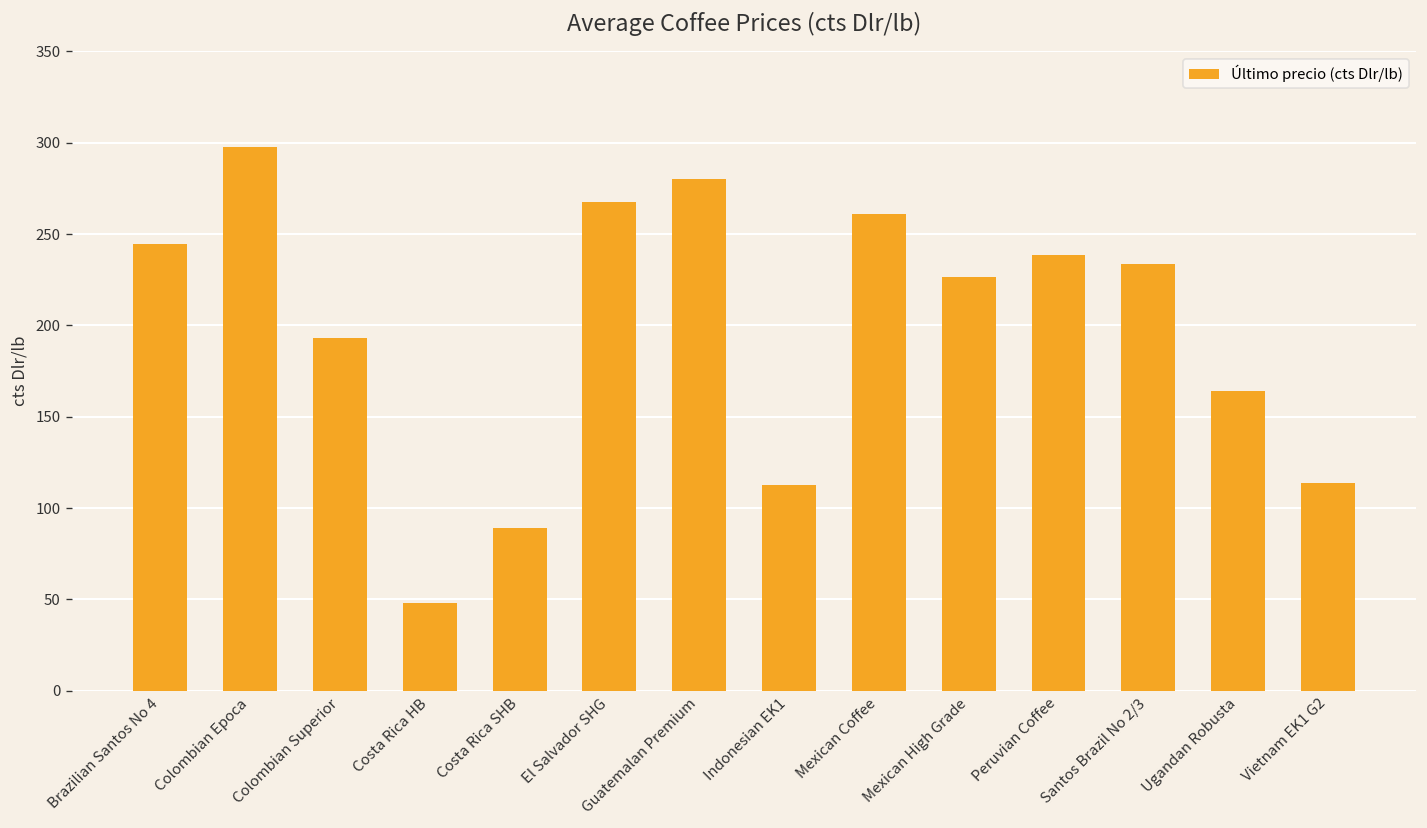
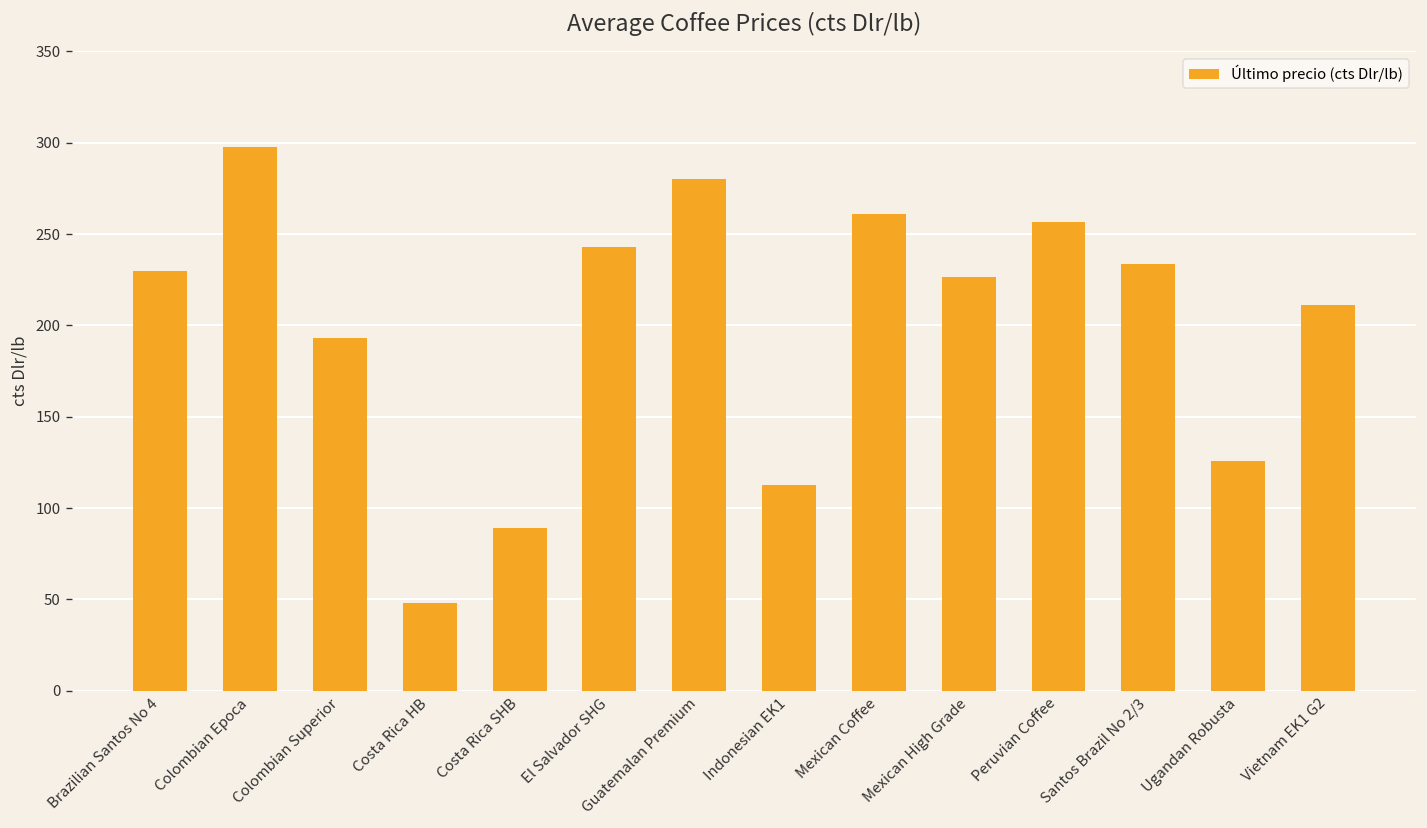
Brazilian Santos No 4: 245 -> 230
El Salvador SHG: 267 -> 243
Peruvian Coffee: 238 -> 257
Ugandan Robusta: 164 -> 126
Vietnam EK1 G2: 114 -> 211
